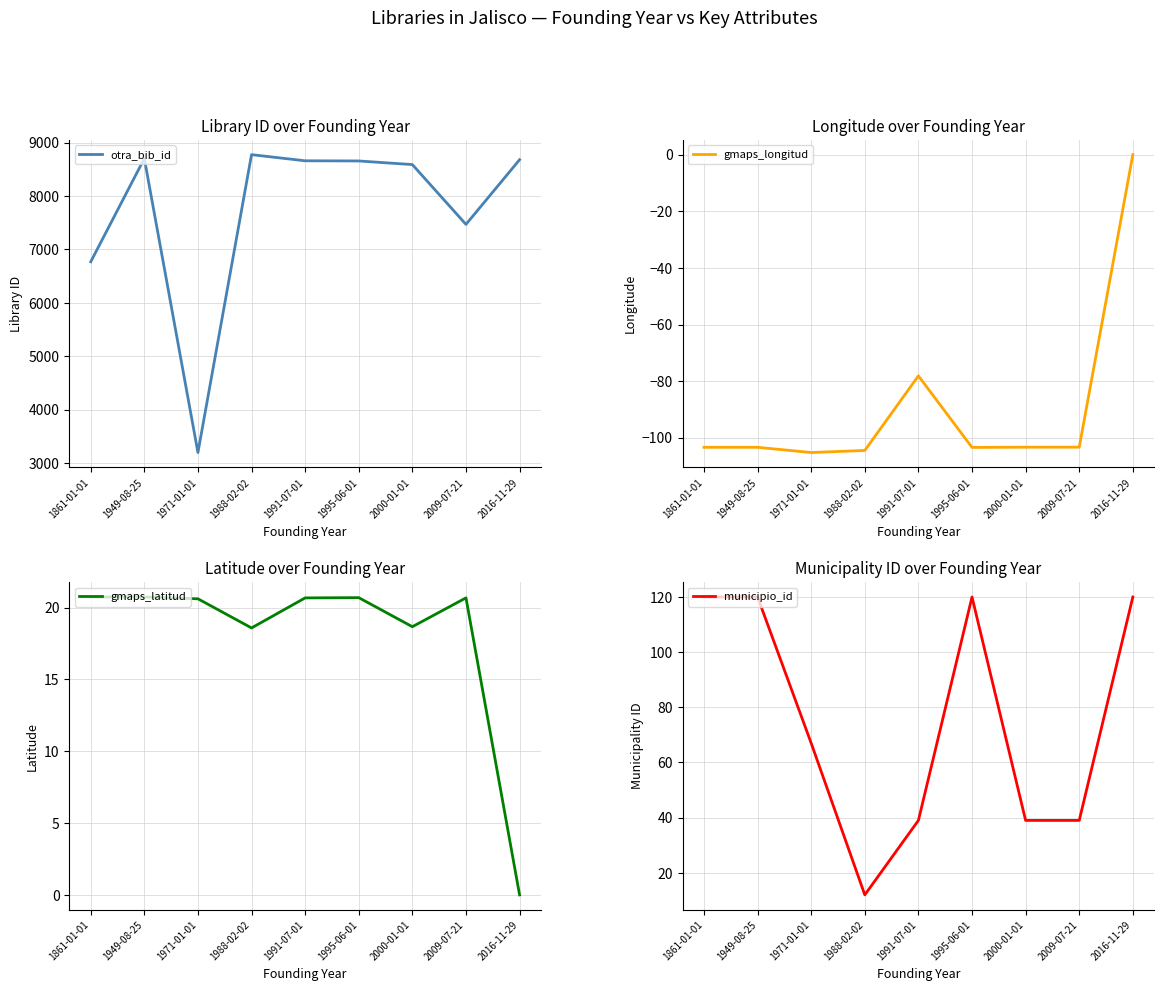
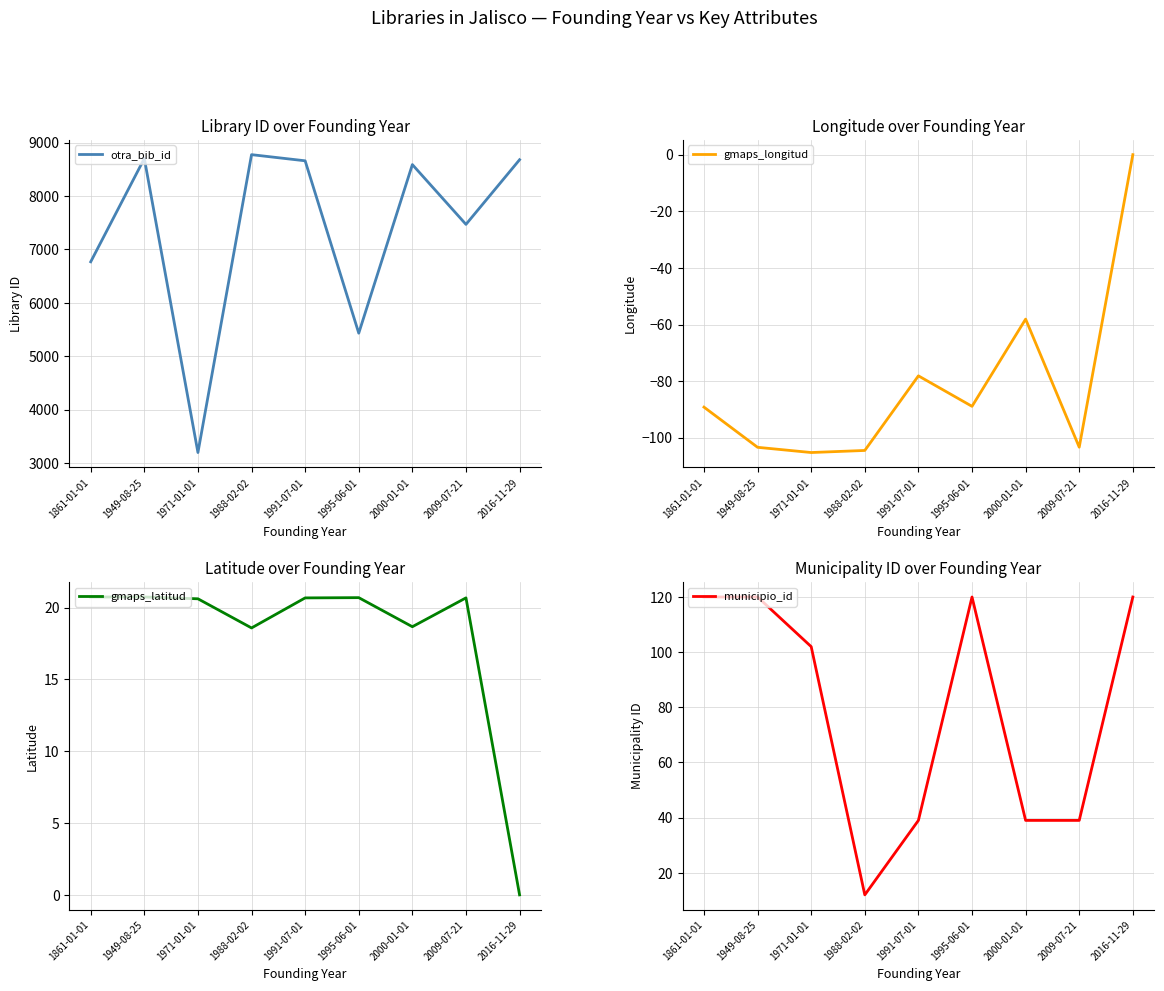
Library ID over Founding Year, 1995-06-01: 8700 -> 5400
Longitude over Founding Year, 1861-01-01: -103 -> -89
Longitude over Founding Year, 1995-06-01: -103 -> -89
Longitude over Founding Year, 2000-01-01: -103 -> -58
Municipality ID over Founding Year, 1971-01-01: 67 -> 102
